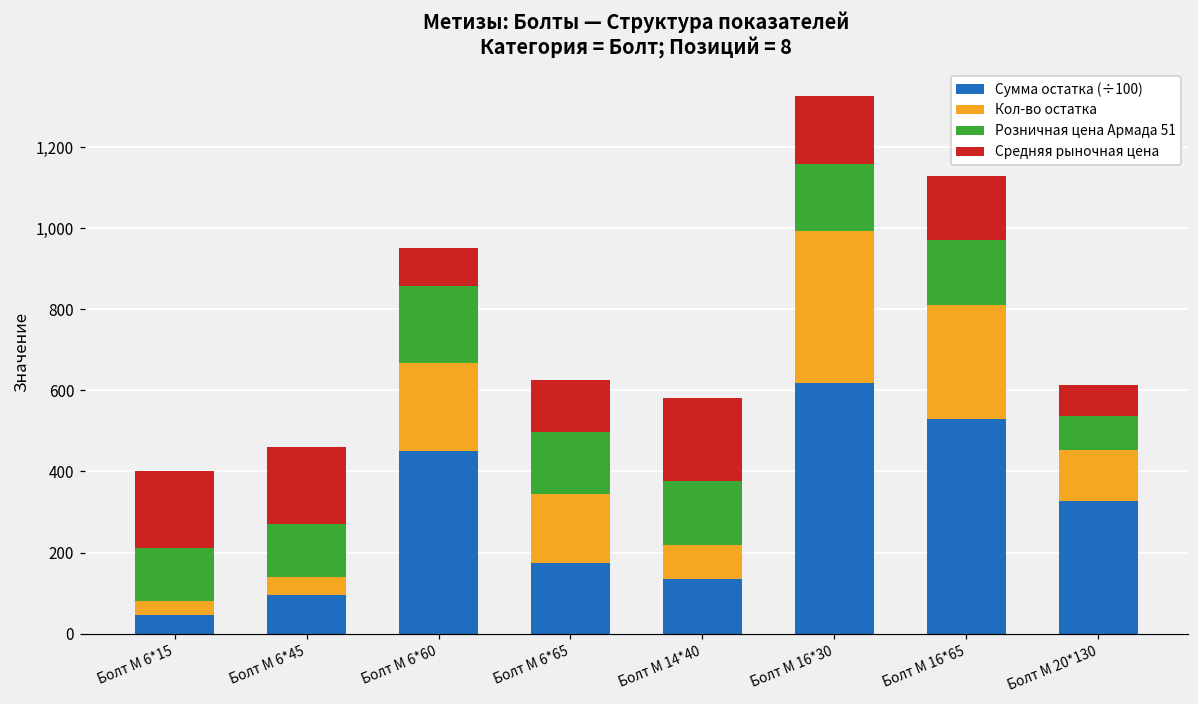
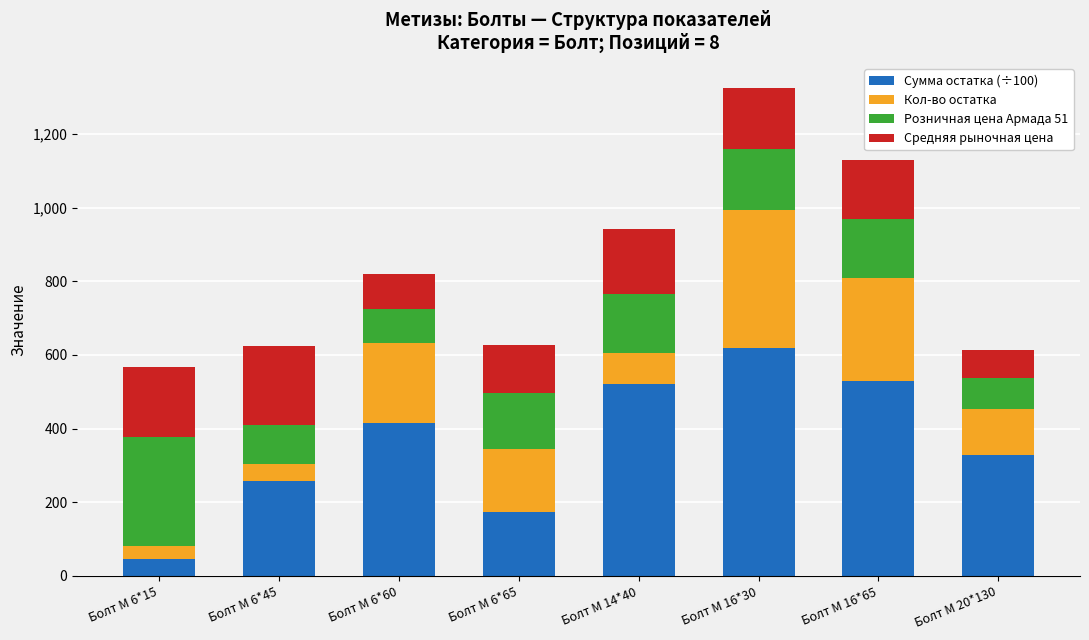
Розничная цена Армада 51, Болт М 6*15: 130 -> 300
Сумма остатка (÷100), Болт М 6*45: 100 -> 260
Розничная цена Армада 51, Болт М 6*45: 130 -> 110
Средняя рыночная цена, Болт М 6*45: 190 -> 220
Сумма остатка (÷100), Болт М 6*60: 450 -> 410
Розничная цена Армада 51, Болт М 6*60: 190 -> 90
Сумма остатка (÷100), Болт М 14*40: 130 -> 520
Средняя рыночная цена, Болт М 14*40: 200 -> 180
